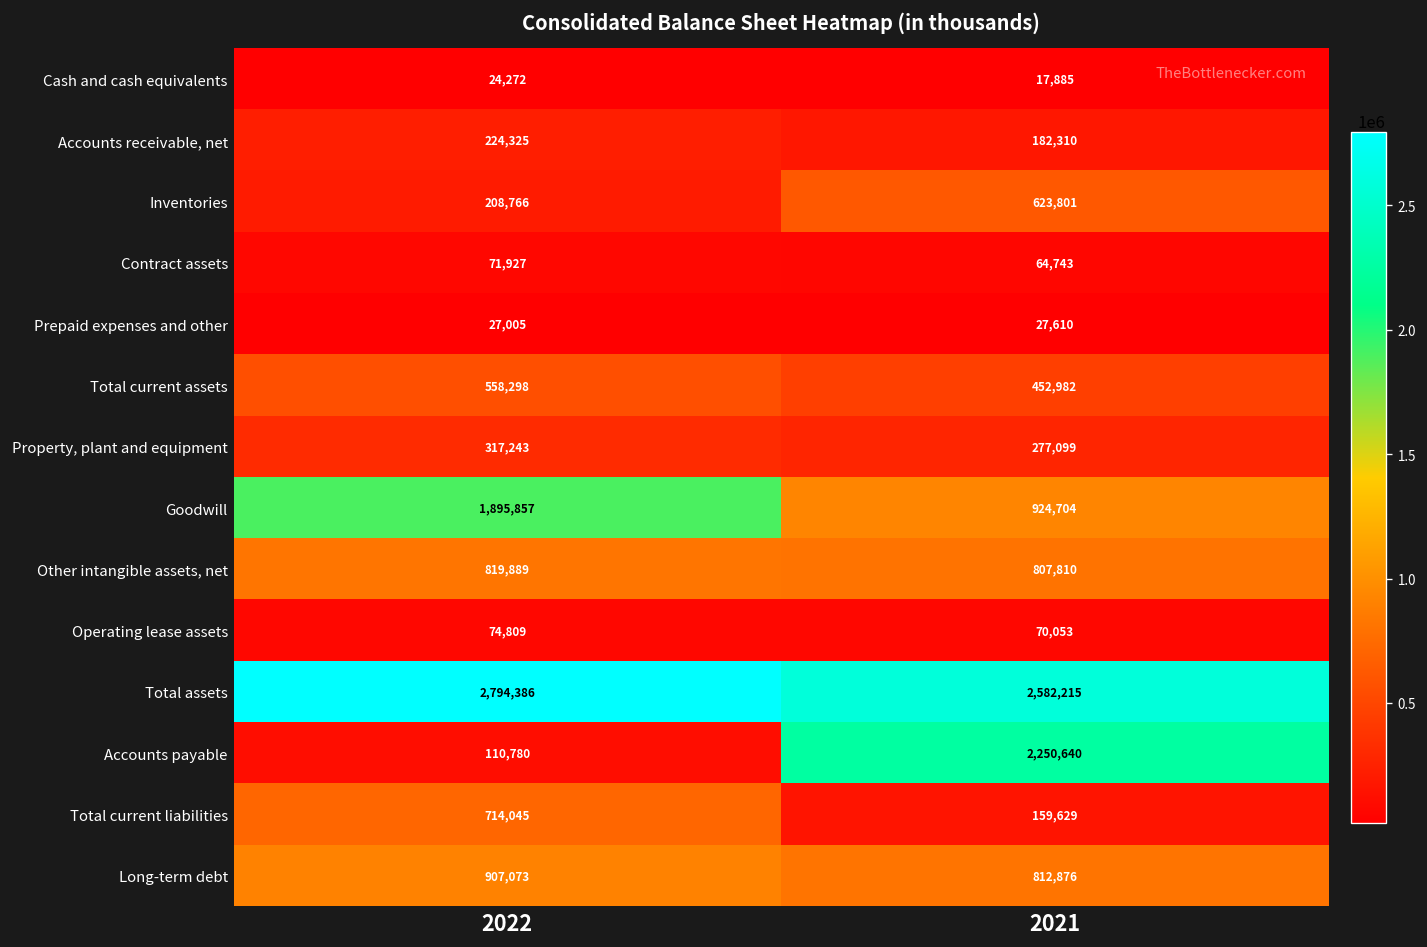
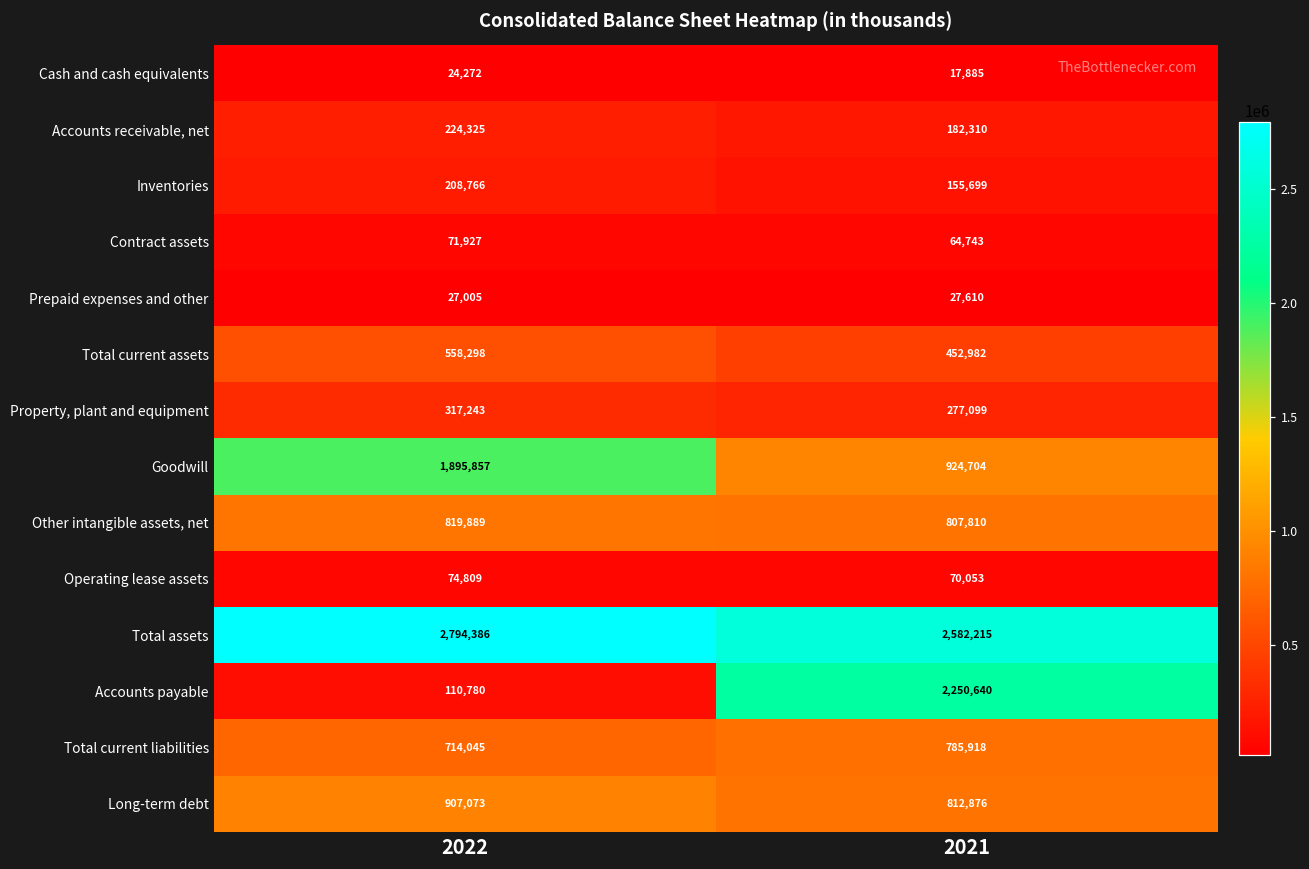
Inventories, 2021: 623,801 -> 155,699
Total current liabilities, 2021: 159,629 -> 785,918
